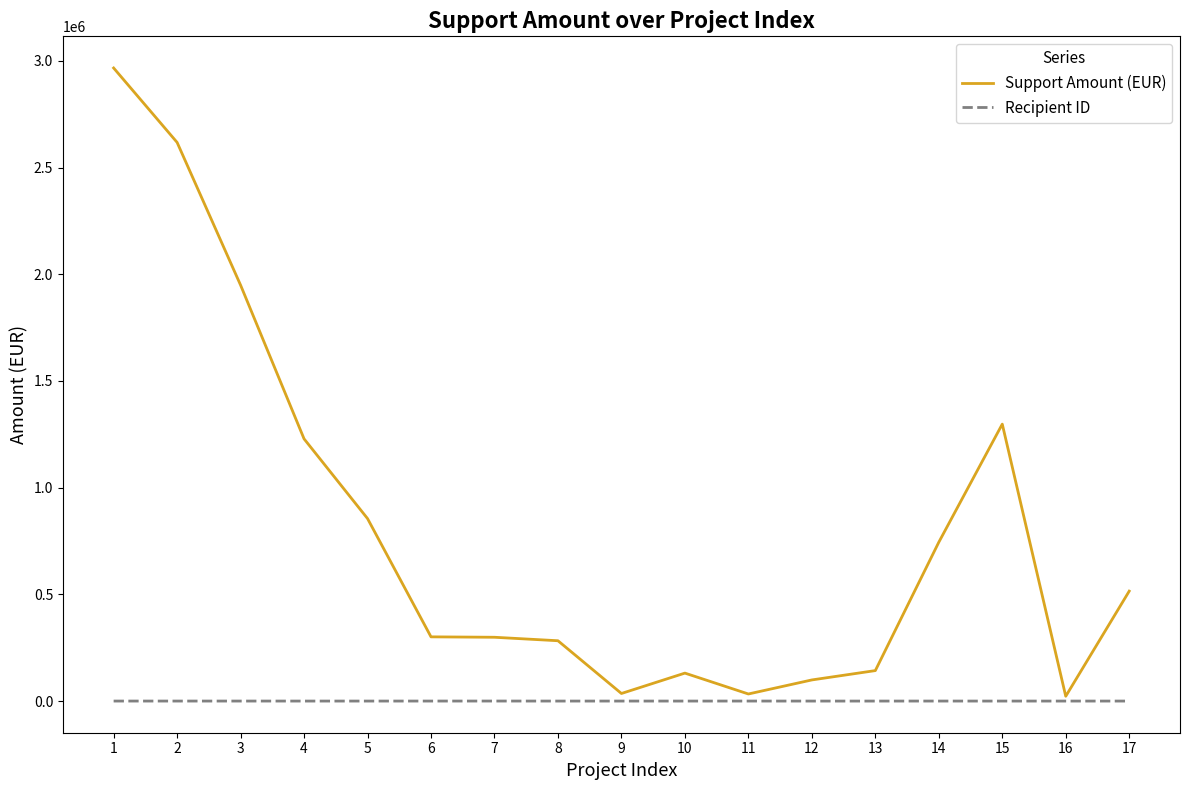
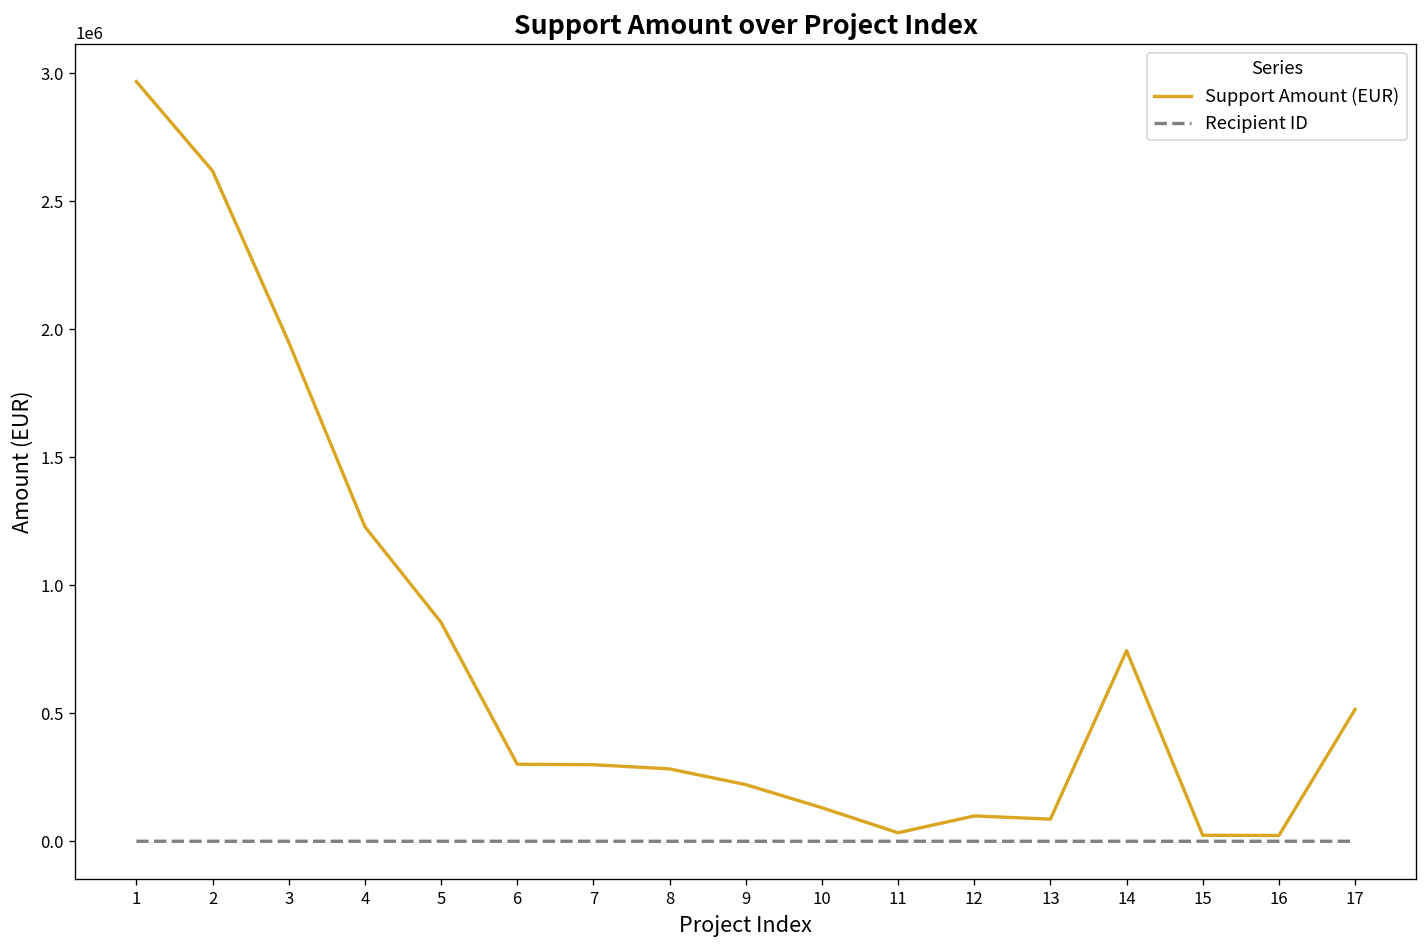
Support Amount (EUR), 9: 40000 -> 220000
Support Amount (EUR), 13: 140000 -> 90000
Support Amount (EUR), 15: 1300000 -> 20000
